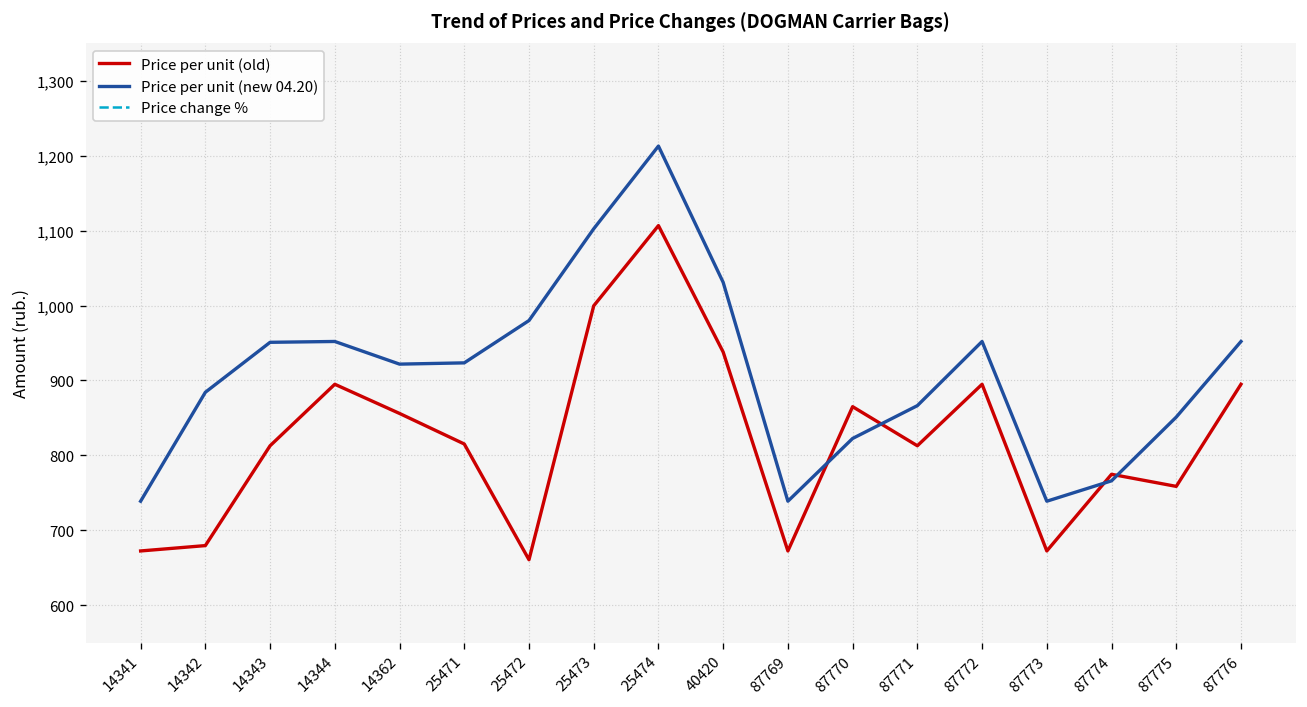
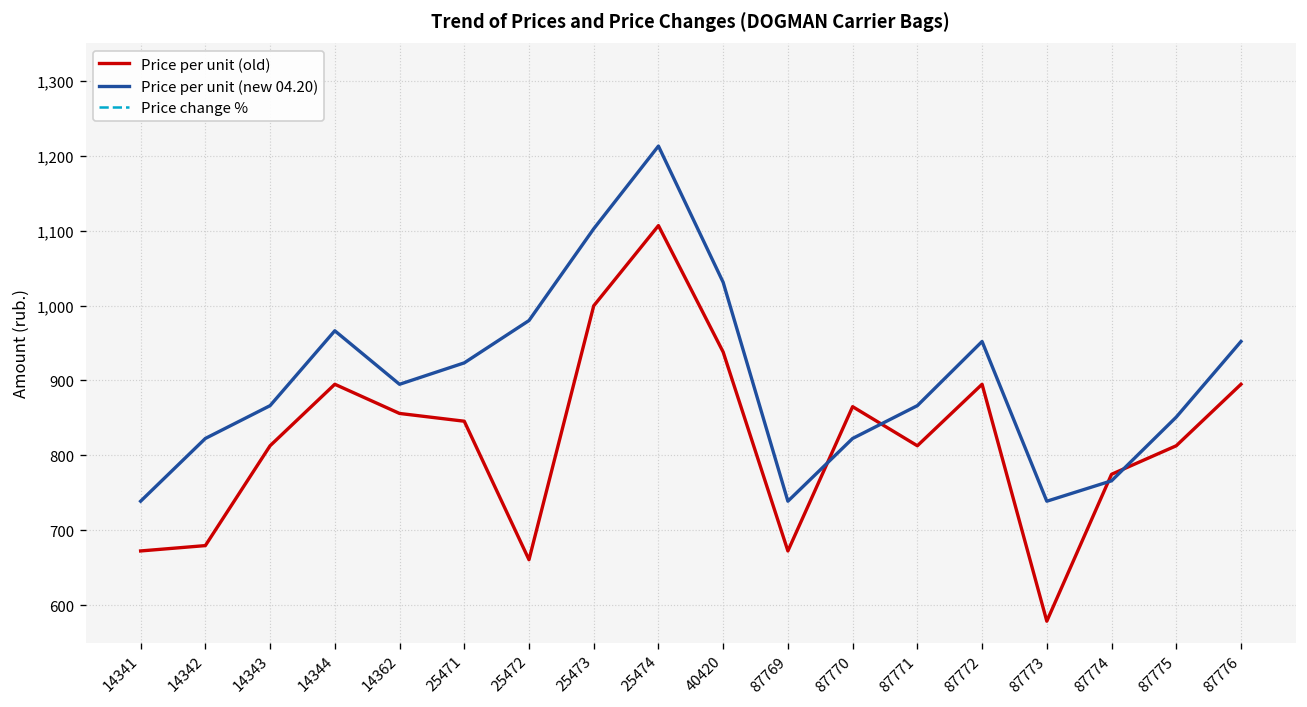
Price per unit (new 04.20), 14342: 880 -> 820
Price per unit (new 04.20), 14343: 950 -> 870
Price per unit (new 04.20), 14344: 950 -> 970
Price per unit (new 04.20), 14362: 920 -> 890
Price per unit (old), 25471: 820 -> 850
Price per unit (old), 87773: 670 -> 580
Price per unit (old), 87775: 760 -> 810
